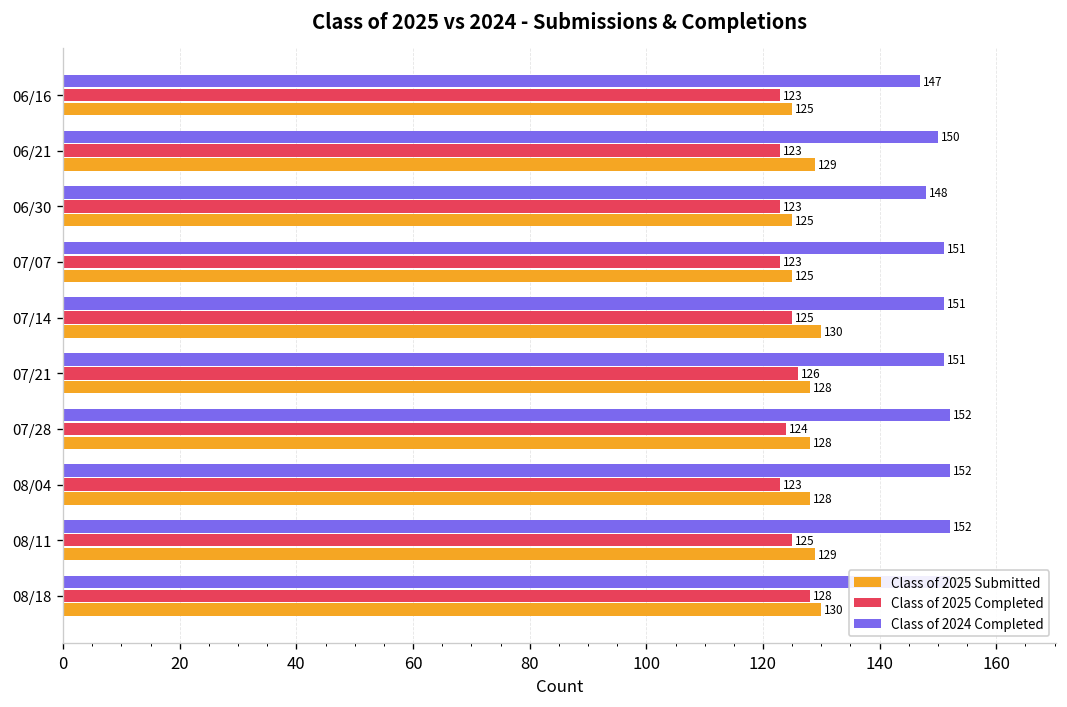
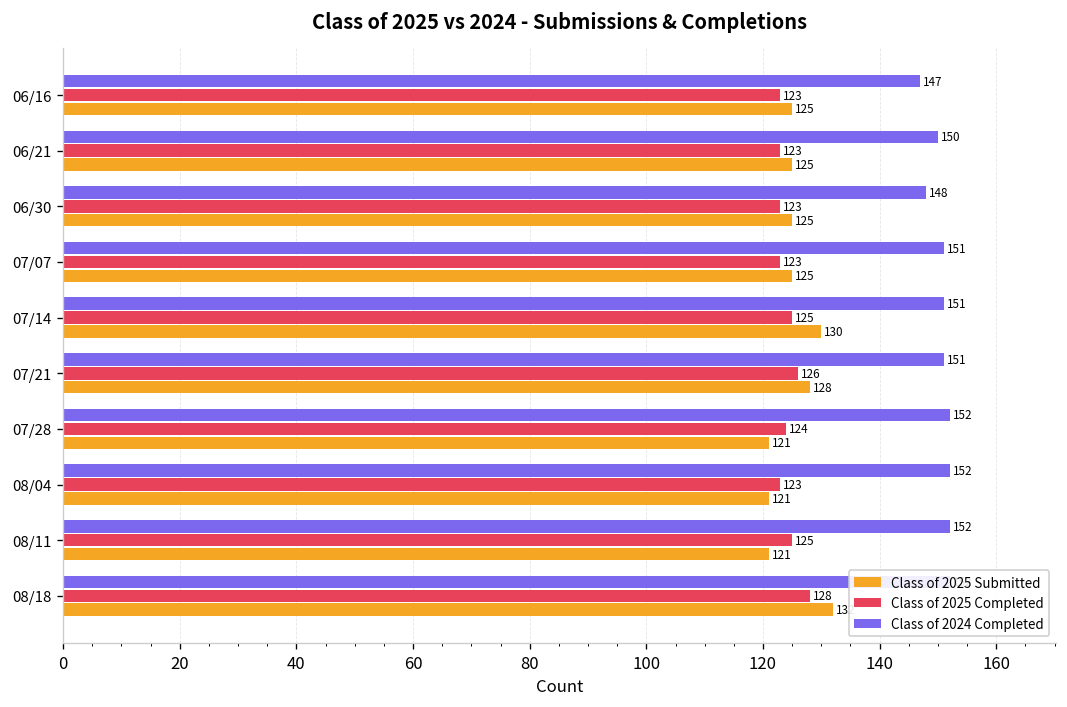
Class of 2025 Submitted, 06/21: 129 -> 125
Class of 2025 Submitted, 07/28: 128 -> 121
Class of 2025 Submitted, 08/04: 128 -> 121
Class of 2025 Submitted, 08/11: 129 -> 121
Class of 2025 Submitted, 08/18: 130 -> 132
